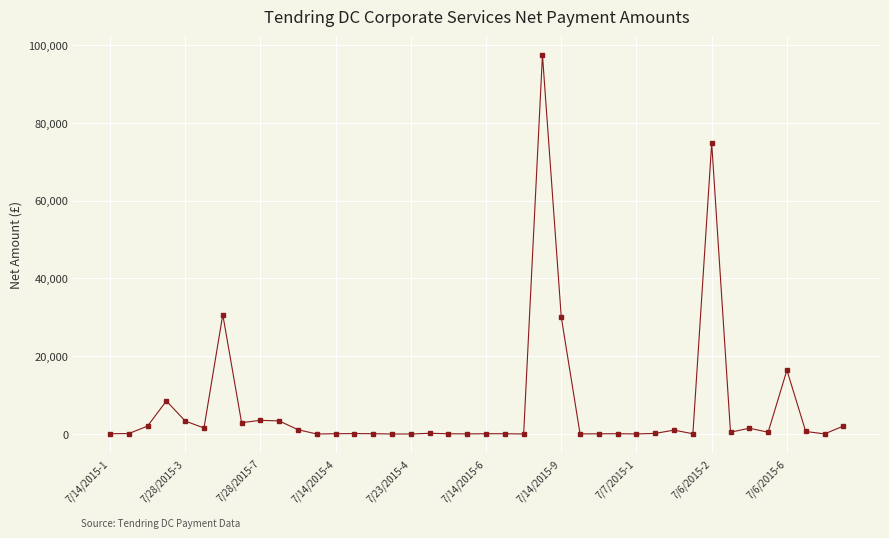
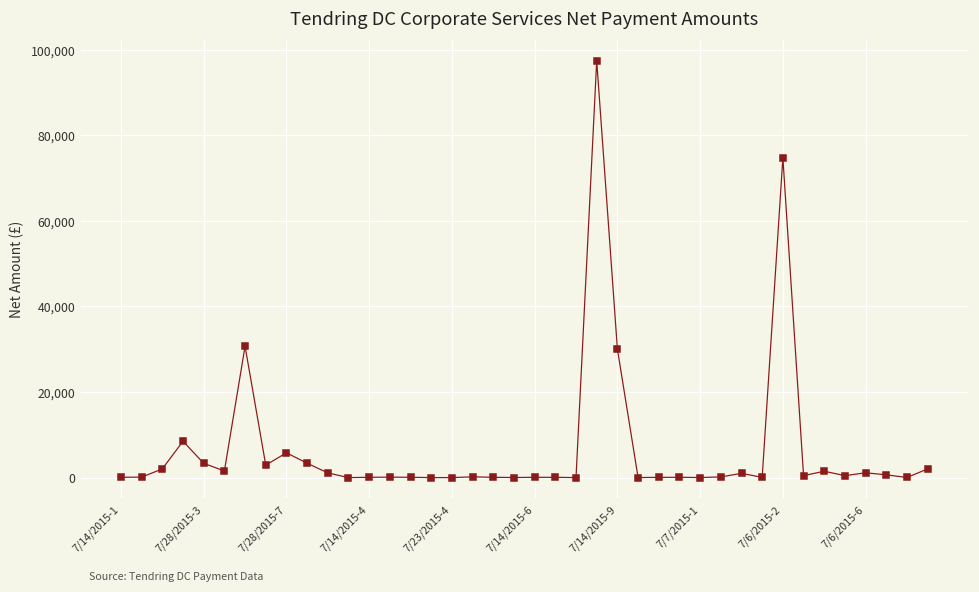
7/28/2015-7: 4,000 -> 6,000
7/6/2015-6: 16,000 -> 1,000
